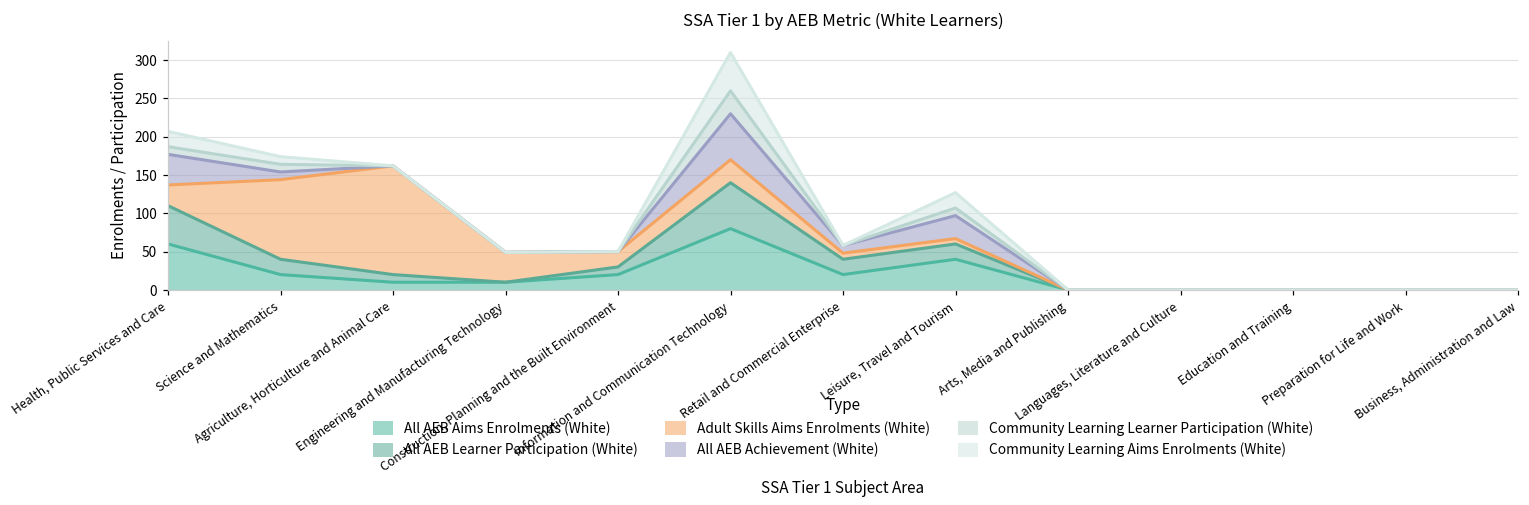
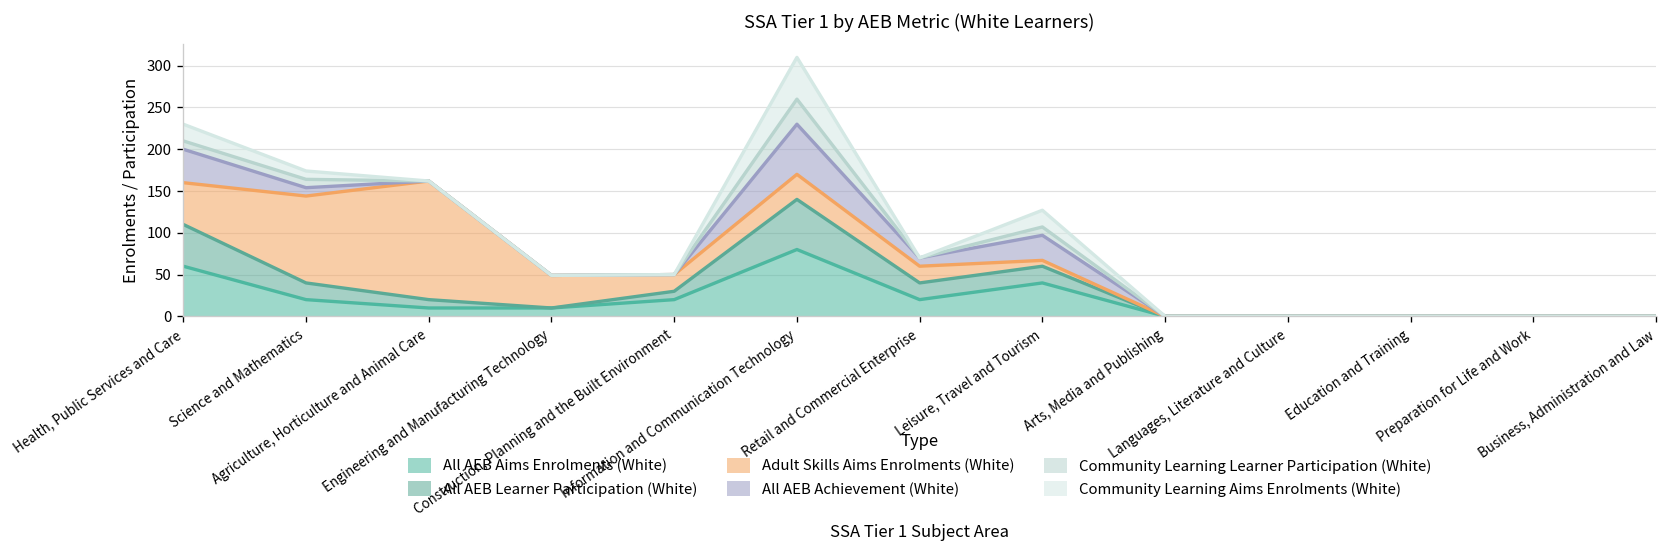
Adult Skills Aims Enrolments (White), Health, Public Services and Care: 30 -> 50
Adult Skills Aims Enrolments (White), Retail and Commercial Enterprise: 10 -> 20
